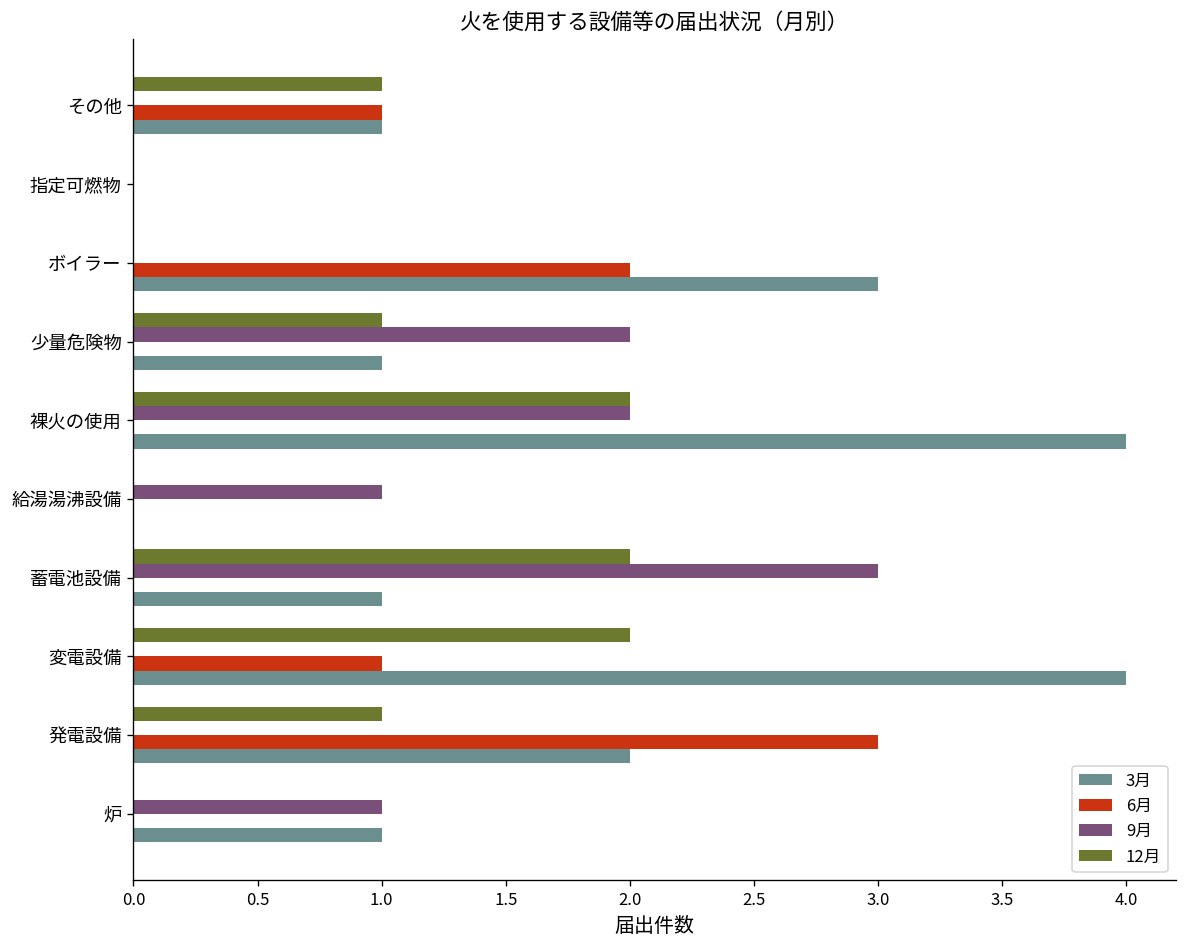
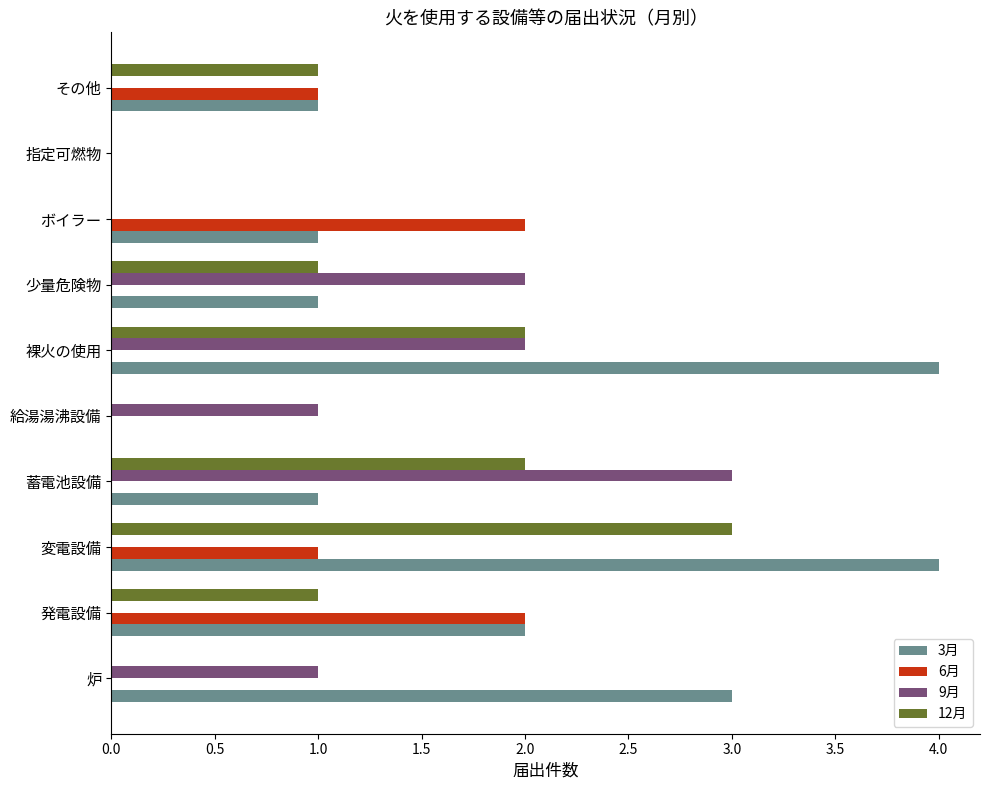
3月, ボイラー: 3 -> 1
12月, 変電設備: 2 -> 3
6月, 発電設備: 3 -> 2
3月, 炉: 1 -> 3
